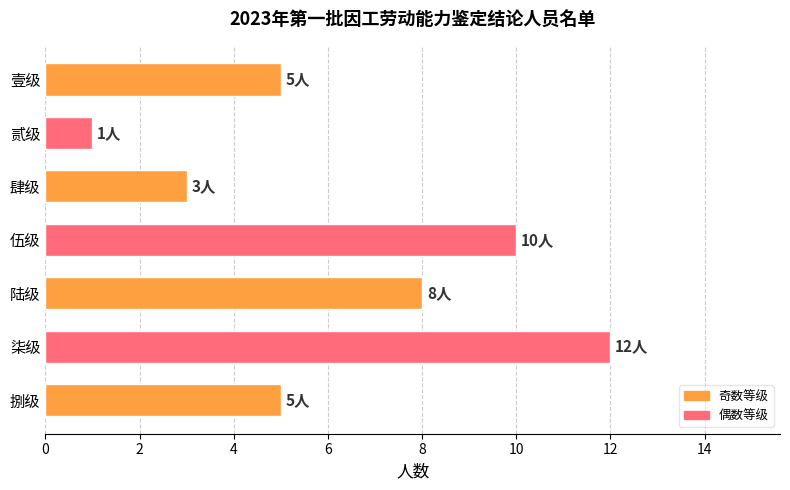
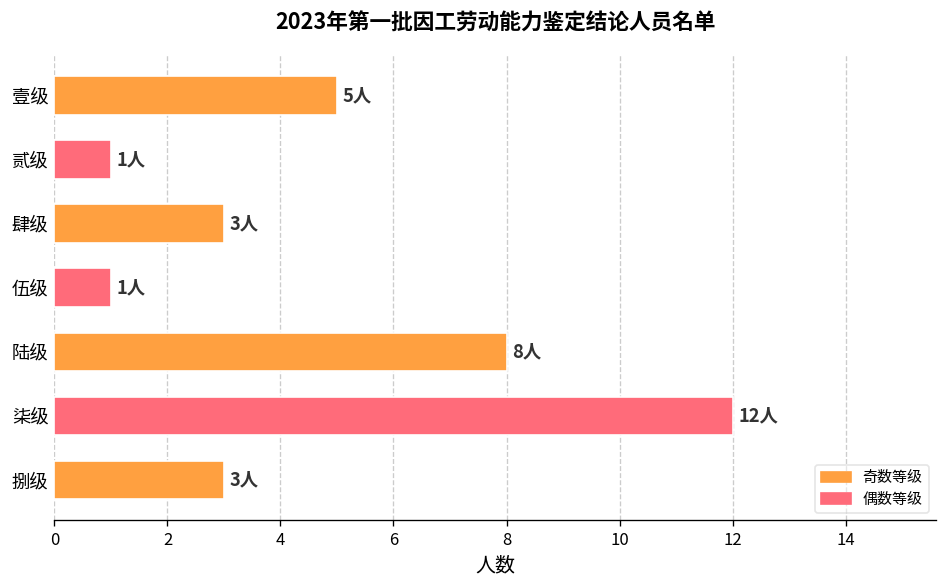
伍级: 10人 -> 1人
捌级: 5人 -> 3人
